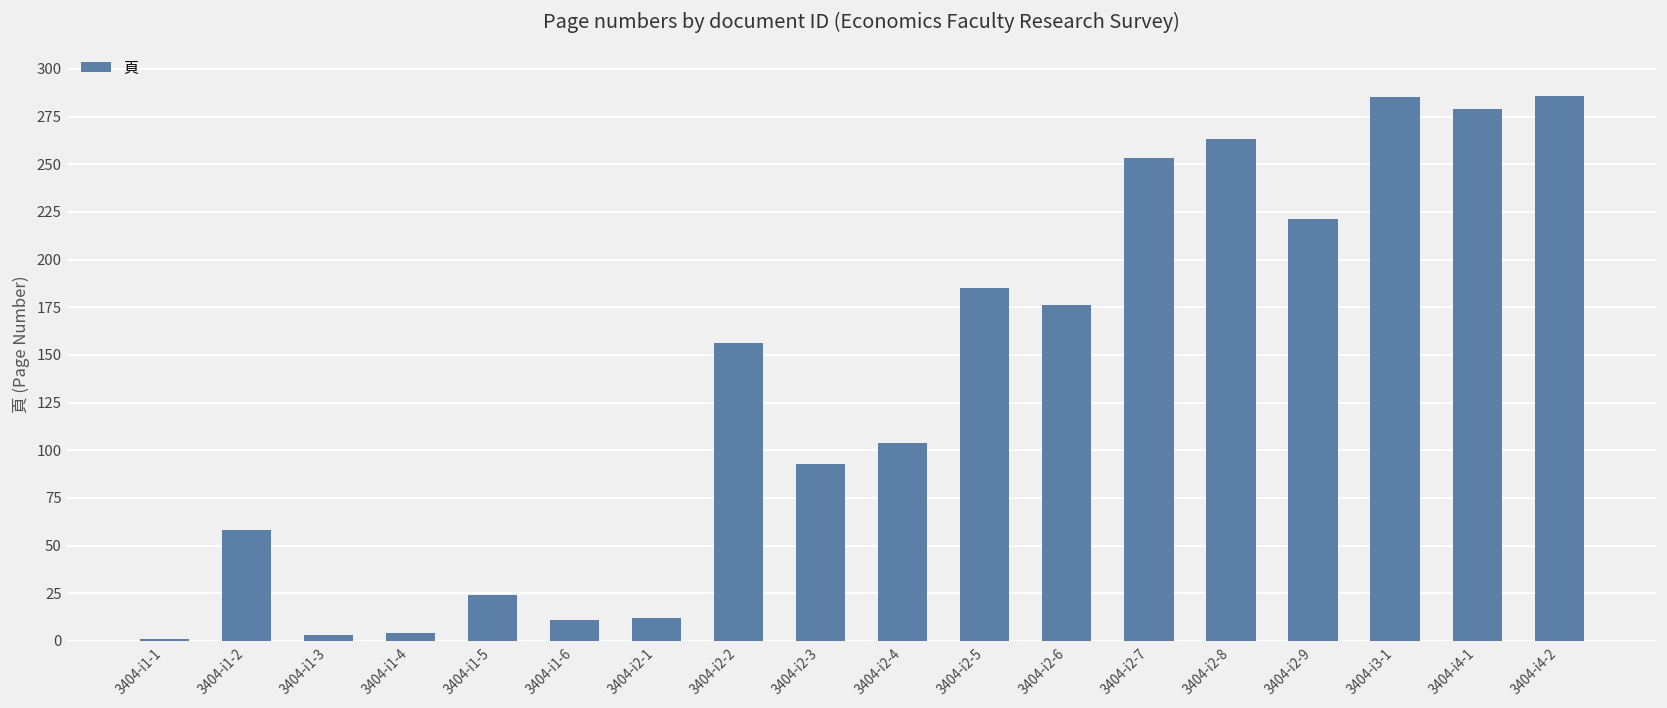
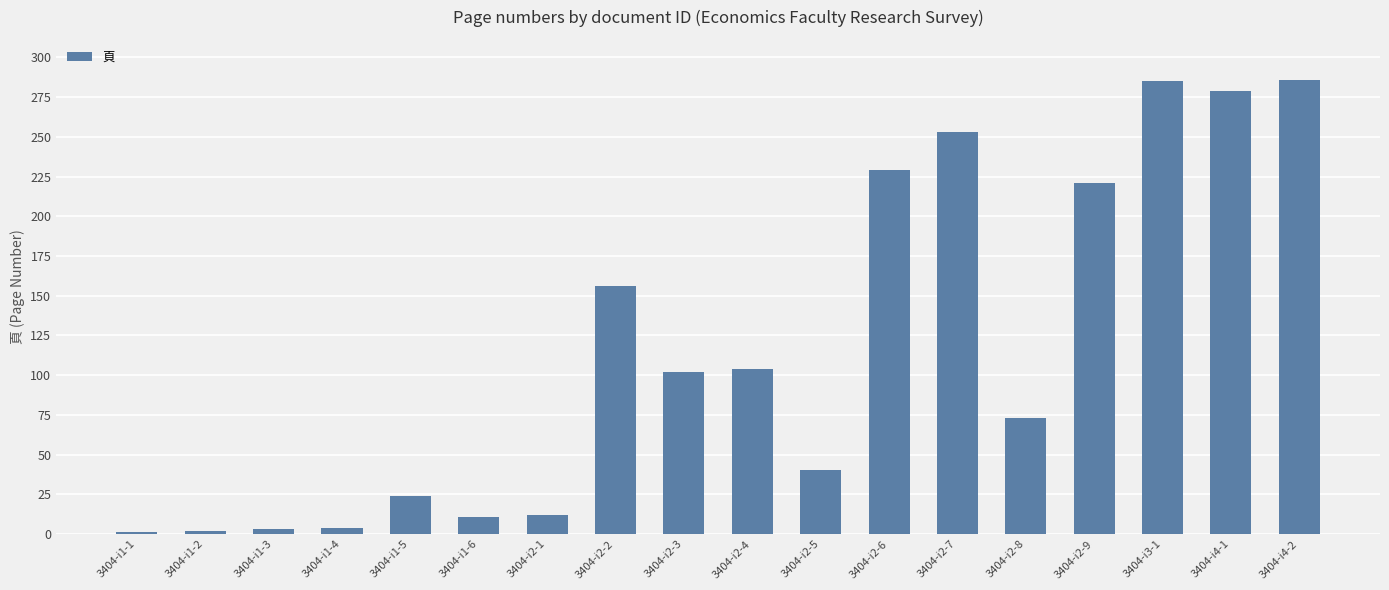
3404-i1-2: 58 -> 2
3404-i2-3: 93 -> 102
3404-i2-5: 185 -> 40
3404-i2-6: 176 -> 229
3404-i2-8: 263 -> 73
